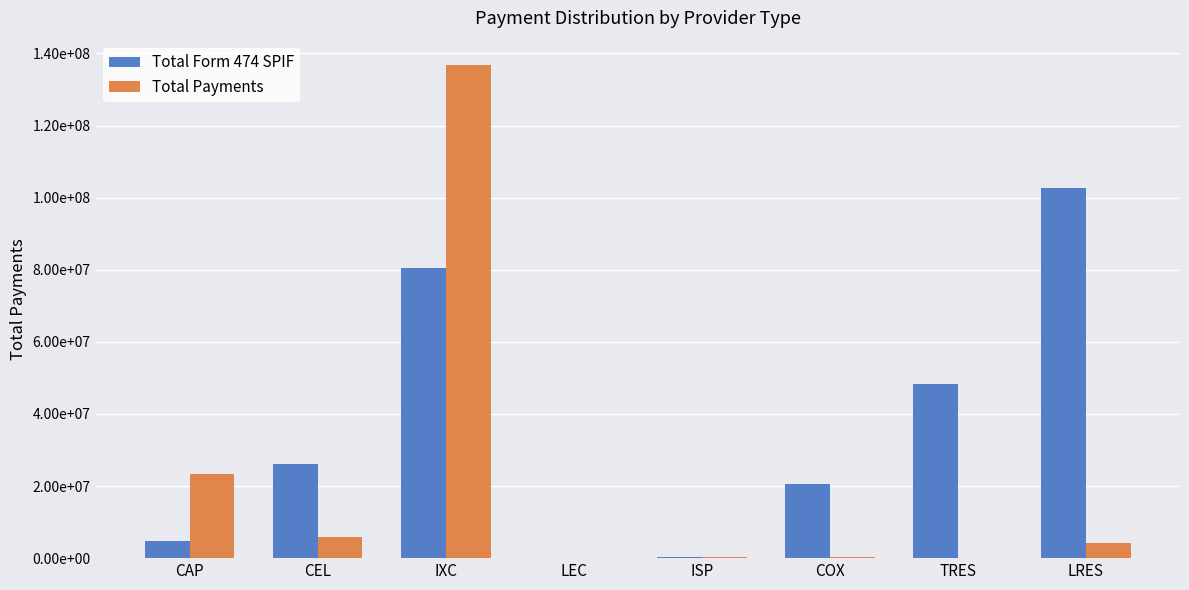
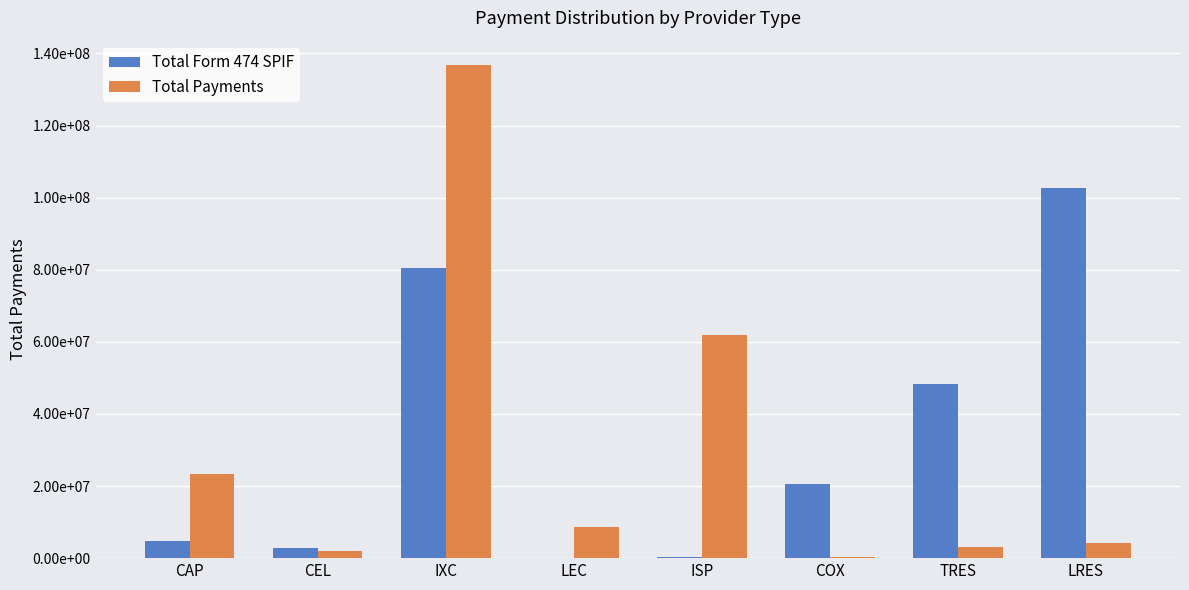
Total Form 474 SPIF, CEL: 26000000 -> 3000000
Total Payments, CEL: 6000000 -> 2000000
Total Payments, LEC: 0 -> 9000000
Total Payments, ISP: 0 -> 62000000
Total Payments, TRES: 0 -> 3000000
